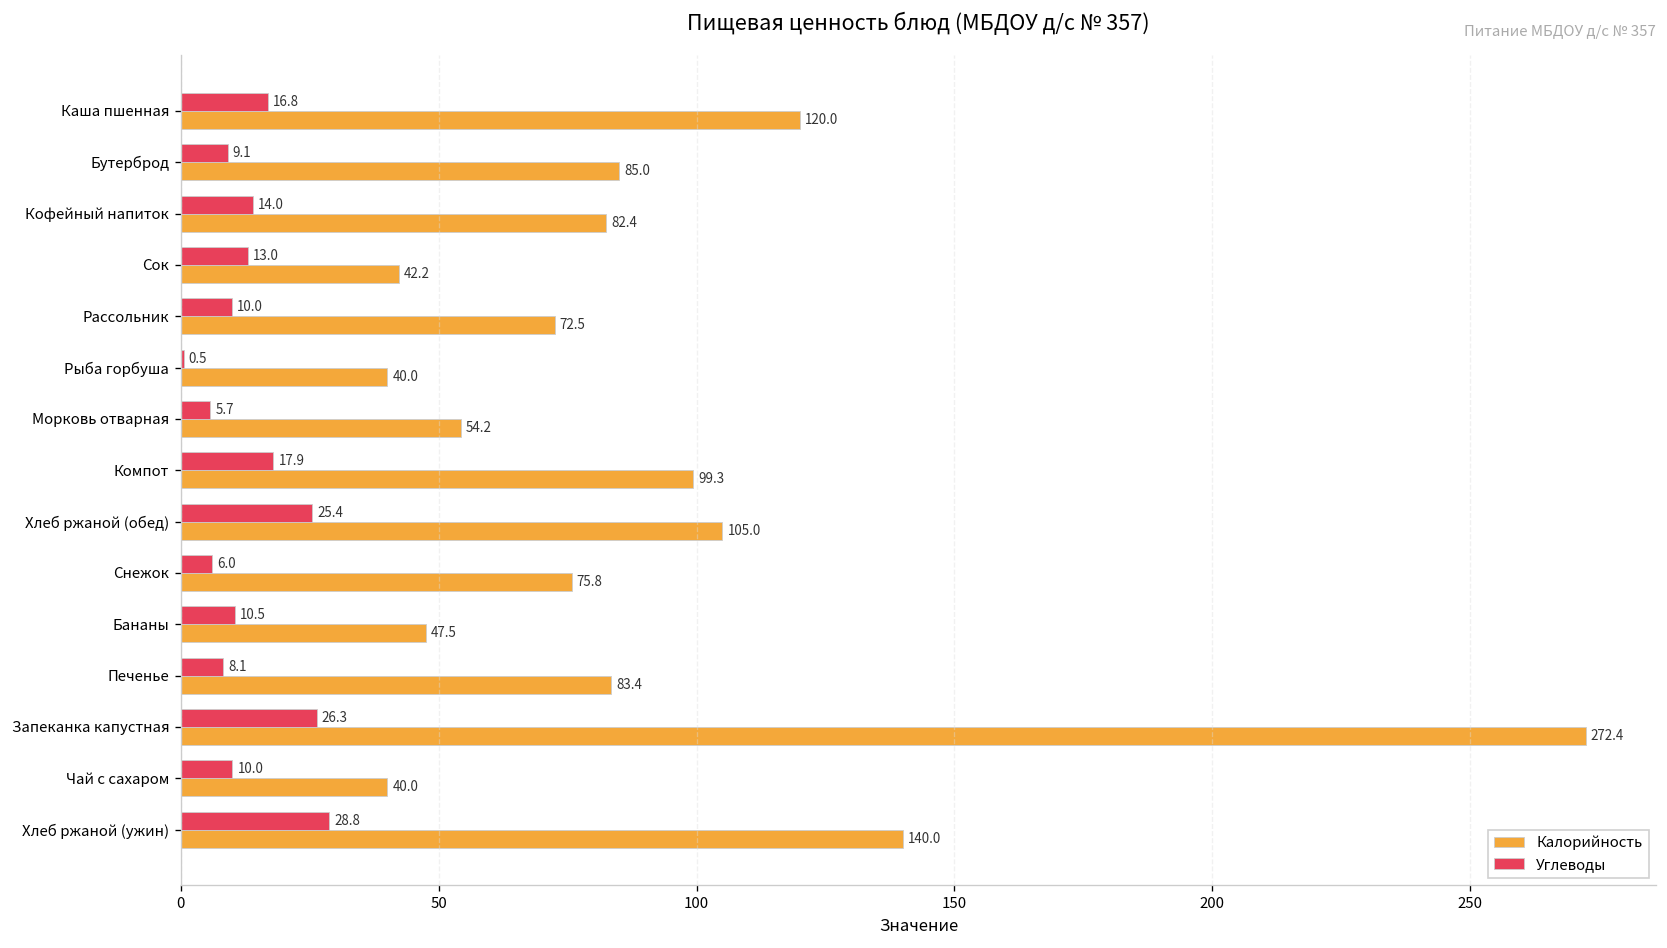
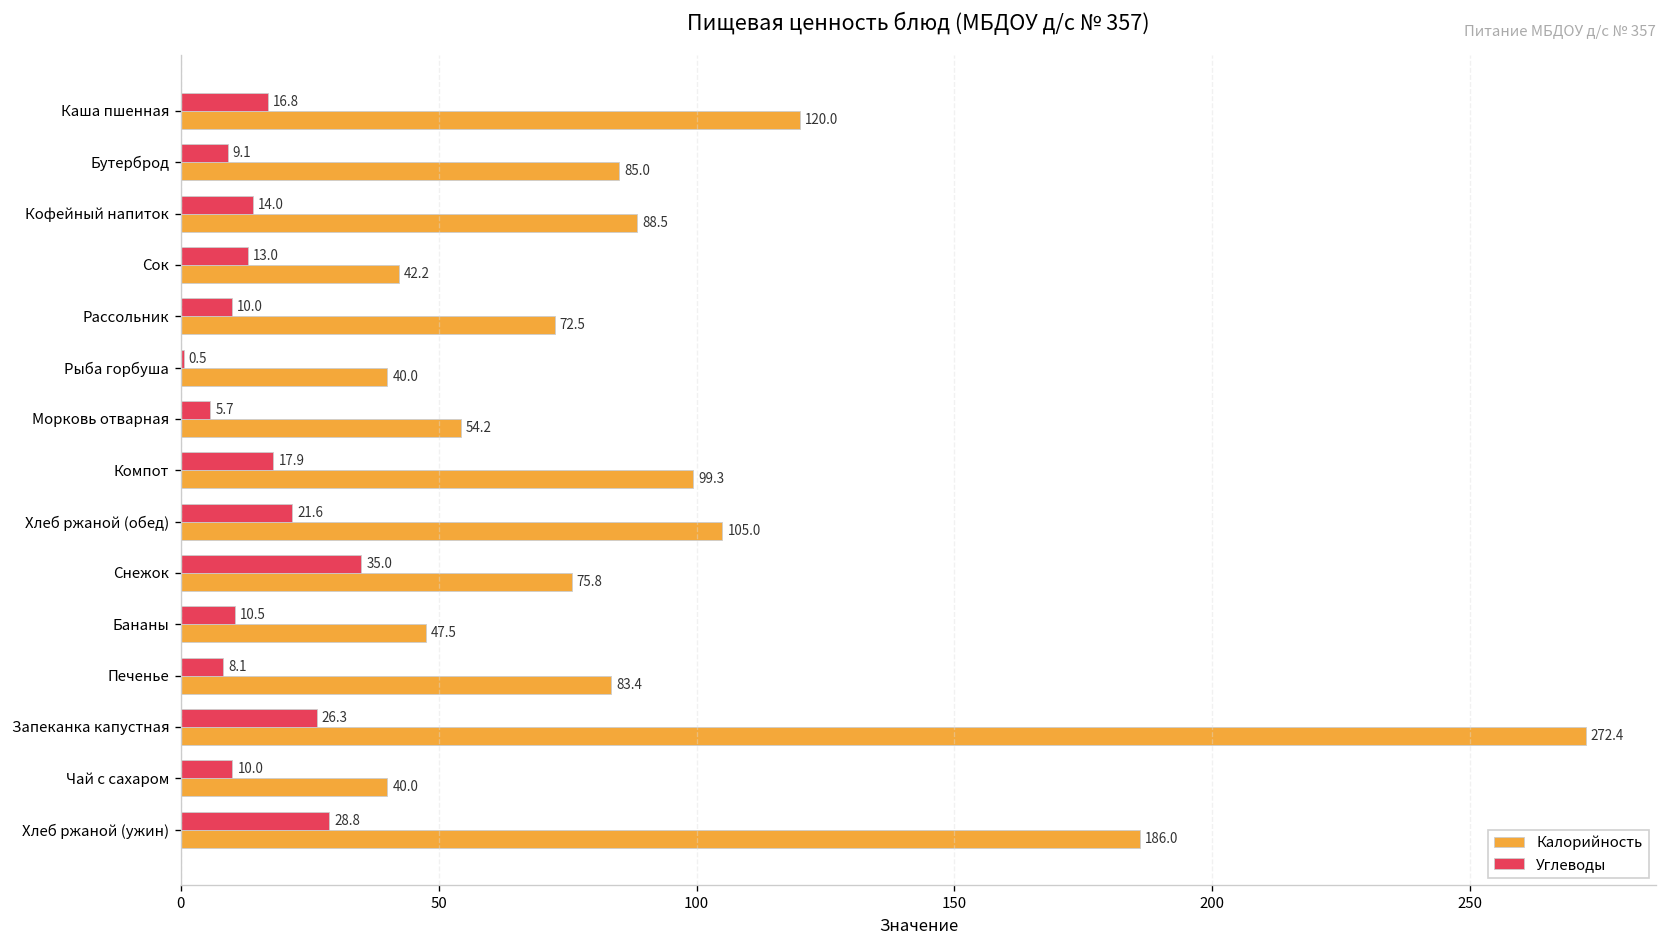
Калорийность, Кофейный напиток: 82.4 -> 88.5
Углеводы, Хлеб ржаной (обед): 25.4 -> 21.6
Углеводы, Снежок: 6.0 -> 35.0
Калорийность, Хлеб ржаной (ужин): 140.0 -> 186.0
